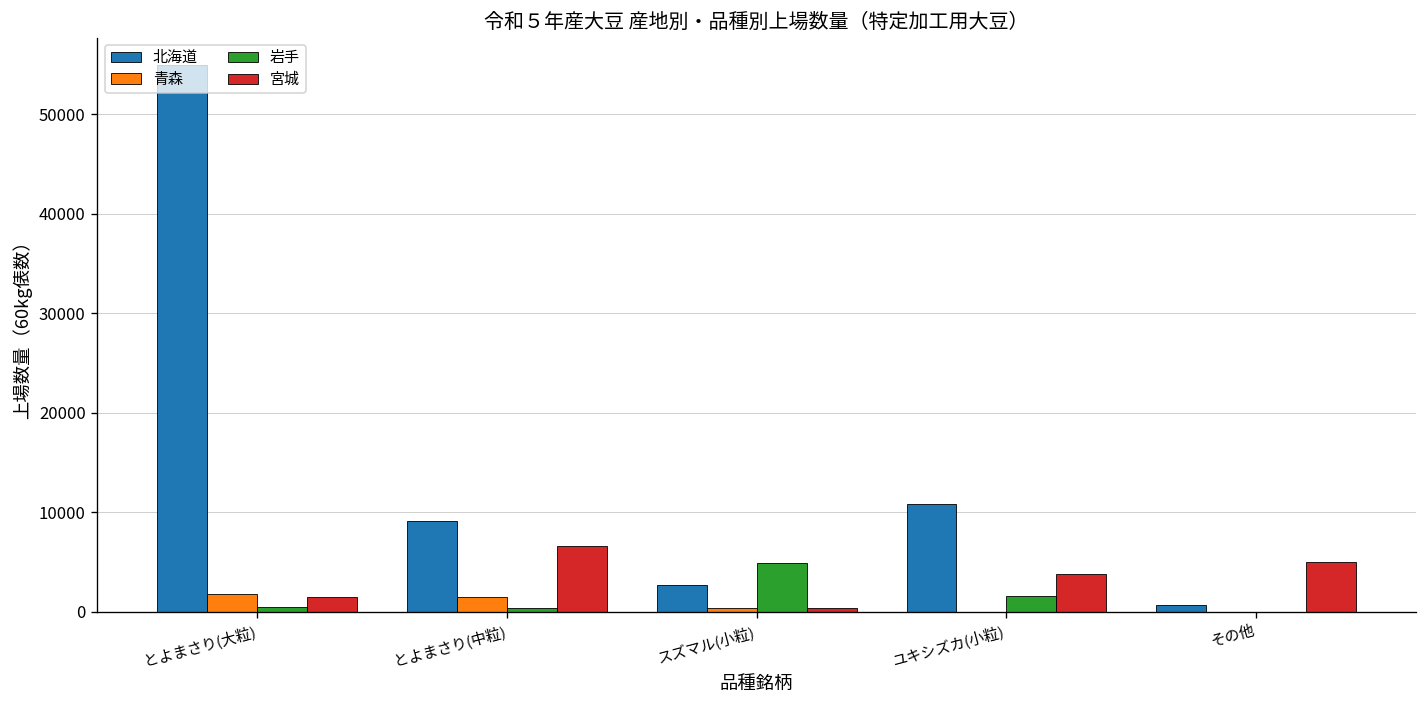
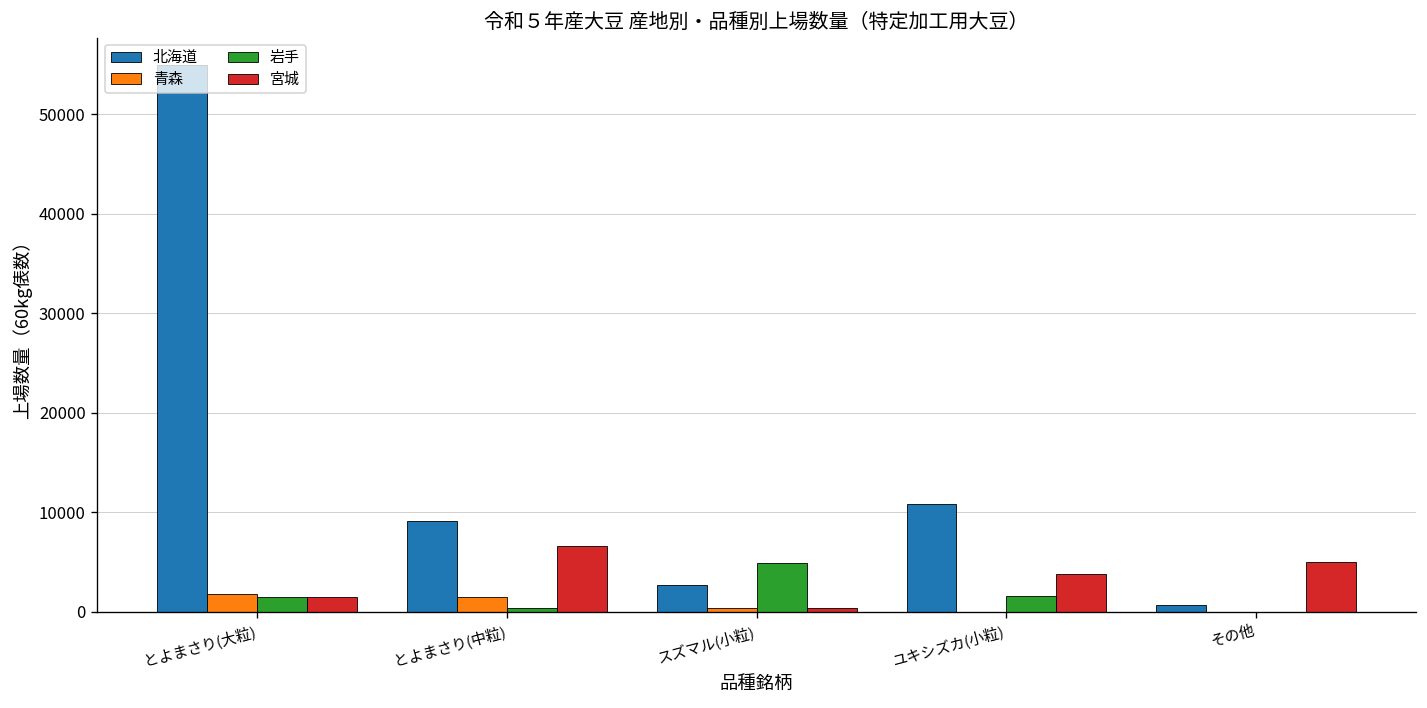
岩手, とよまさり(大粒): 0 -> 1000
